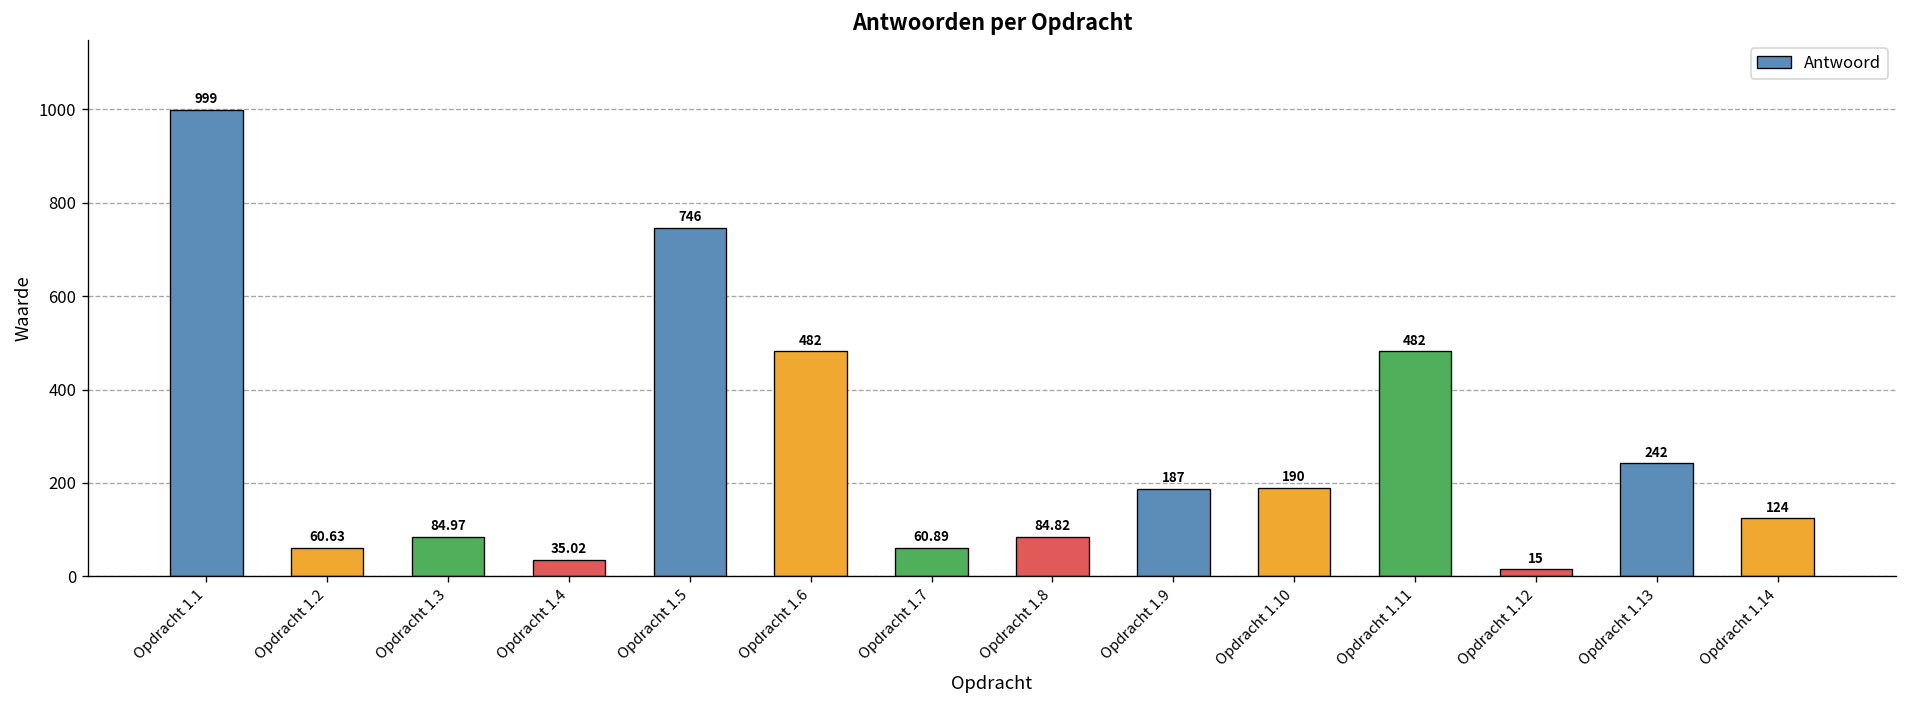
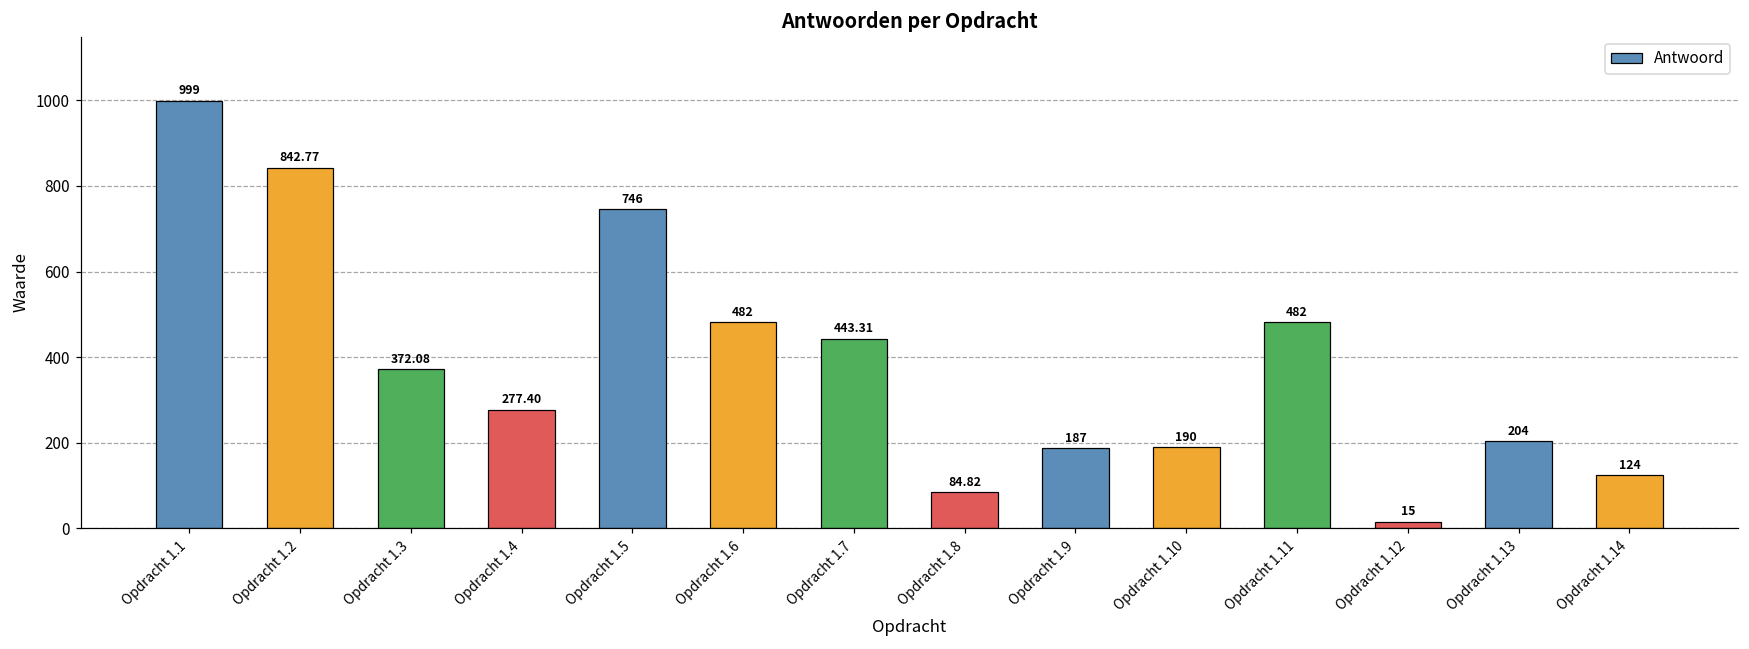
Opdracht 1.2: 60.63 -> 842.77
Opdracht 1.3: 84.97 -> 372.08
Opdracht 1.4: 35.02 -> 277.40
Opdracht 1.7: 60.89 -> 443.31
Opdracht 1.13: 242 -> 204
